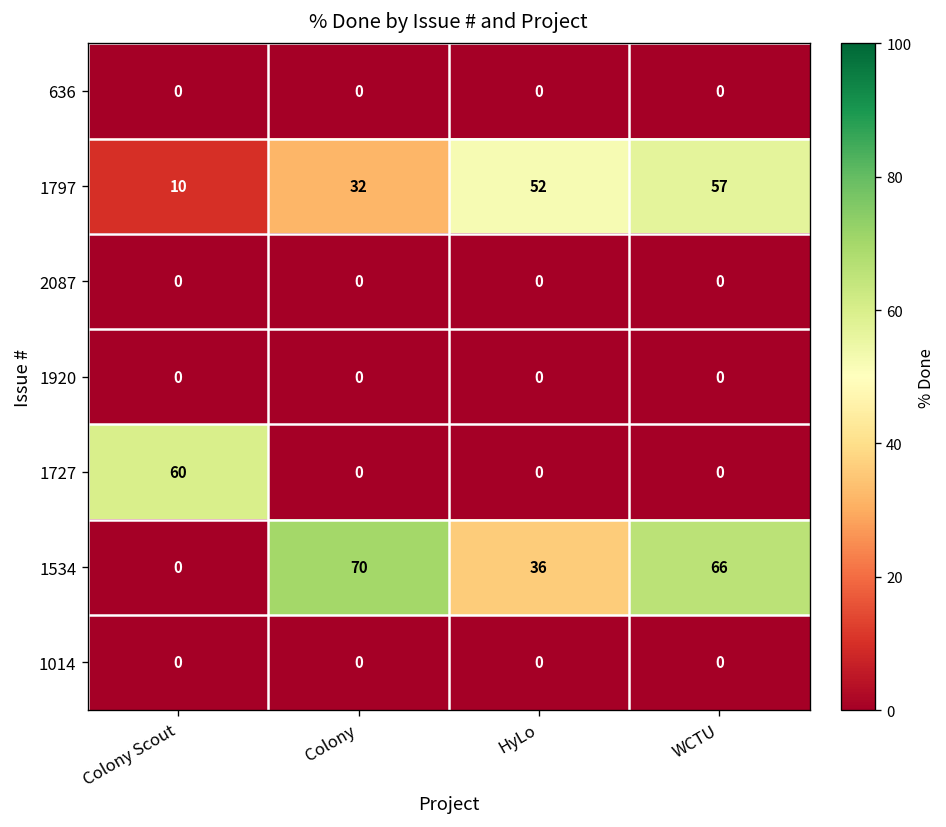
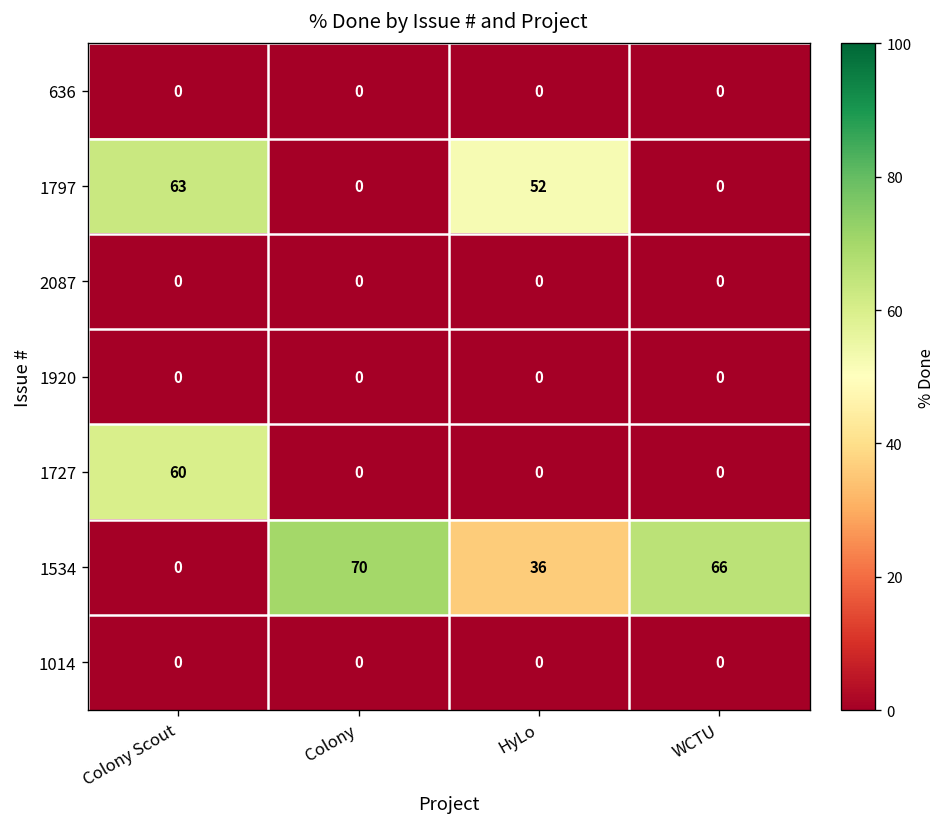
1797, Colony Scout: 10 -> 63
1797, Colony: 32 -> 0
1797, WCTU: 57 -> 0
